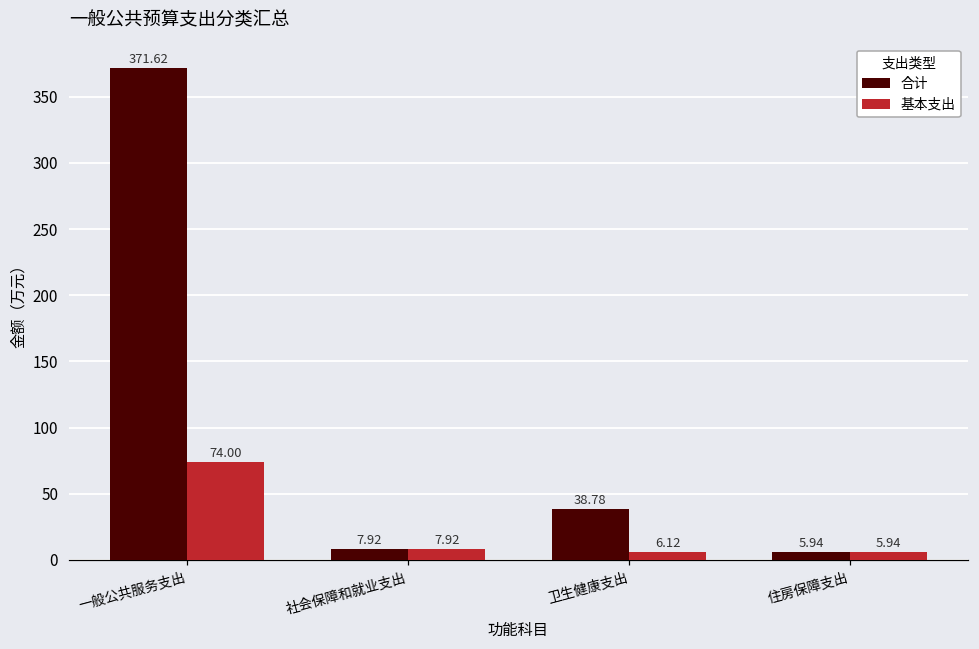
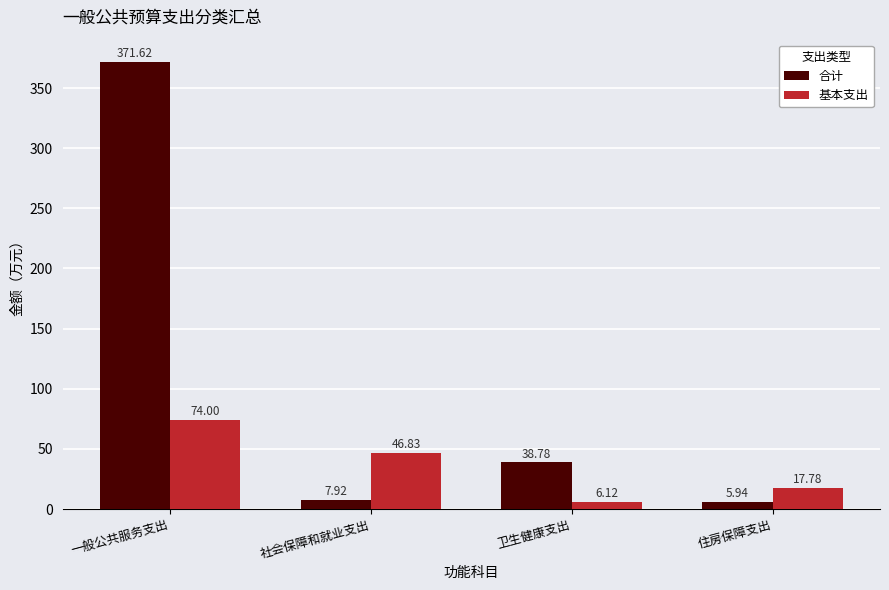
基本支出, 社会保障和就业支出: 7.92 -> 46.83
基本支出, 住房保障支出: 5.94 -> 17.78
